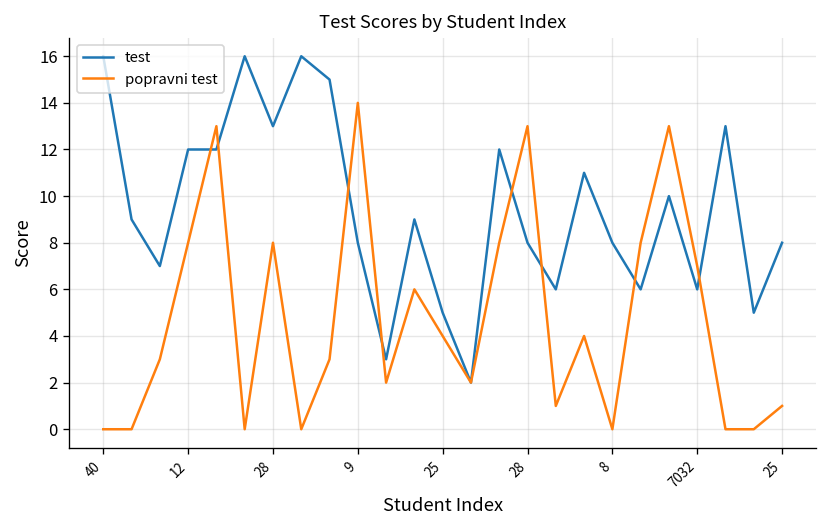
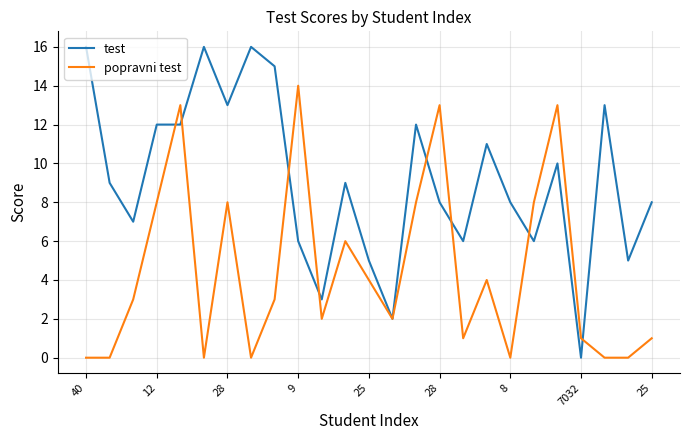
test, 9: 8 -> 6
test, 7032: 6 -> 0
popravni test, 7032: 7 -> 1
